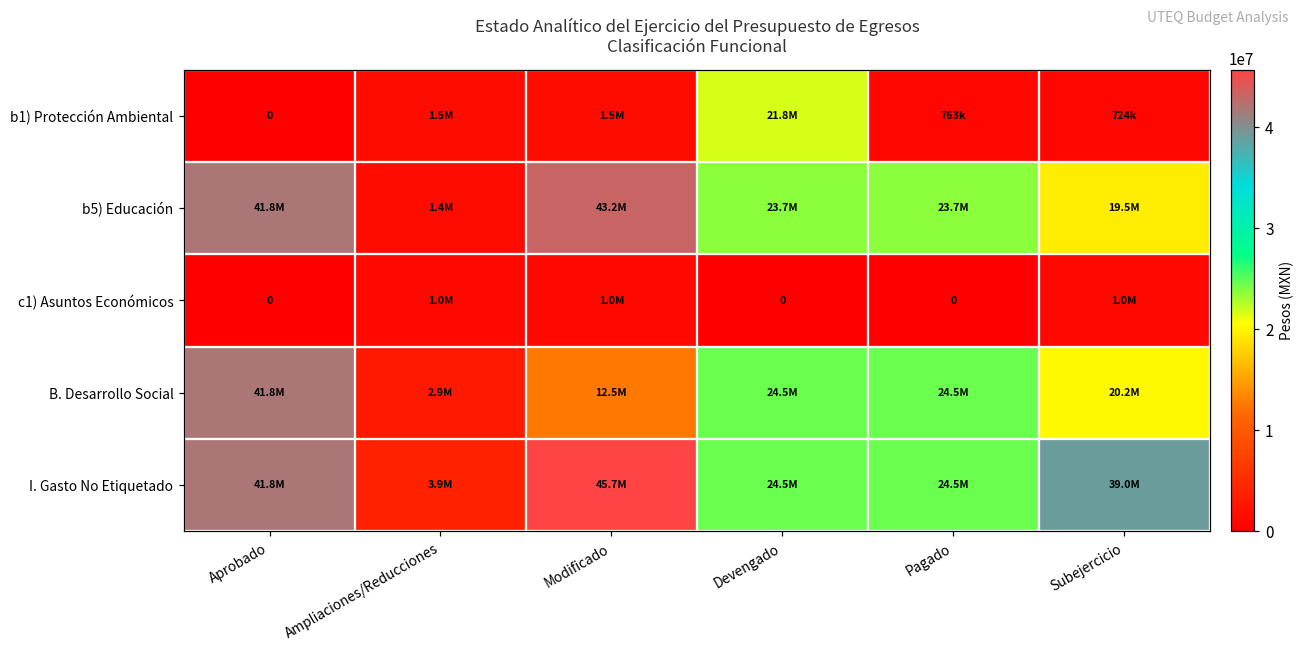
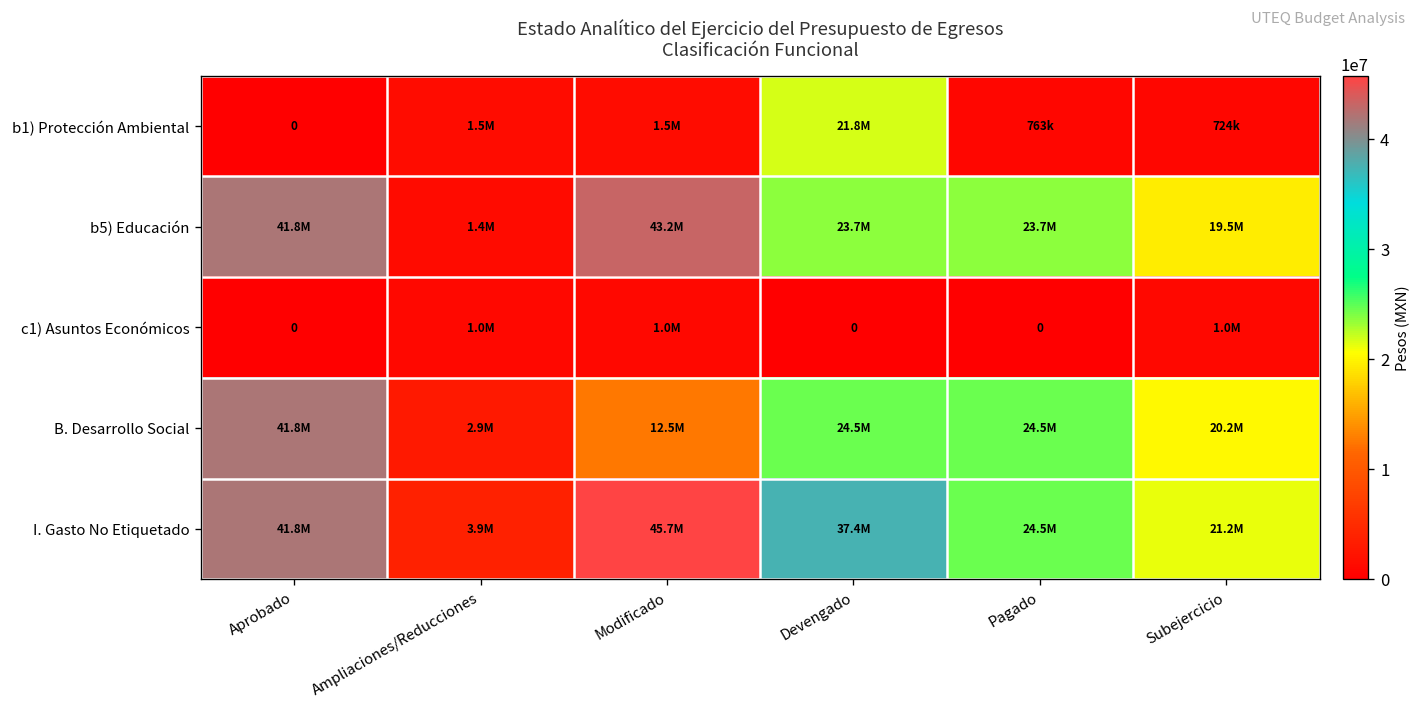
I. Gasto No Etiquetado, Devengado: 24.5M -> 37.4M
I. Gasto No Etiquetado, Subejercicio: 39.0M -> 21.2M
